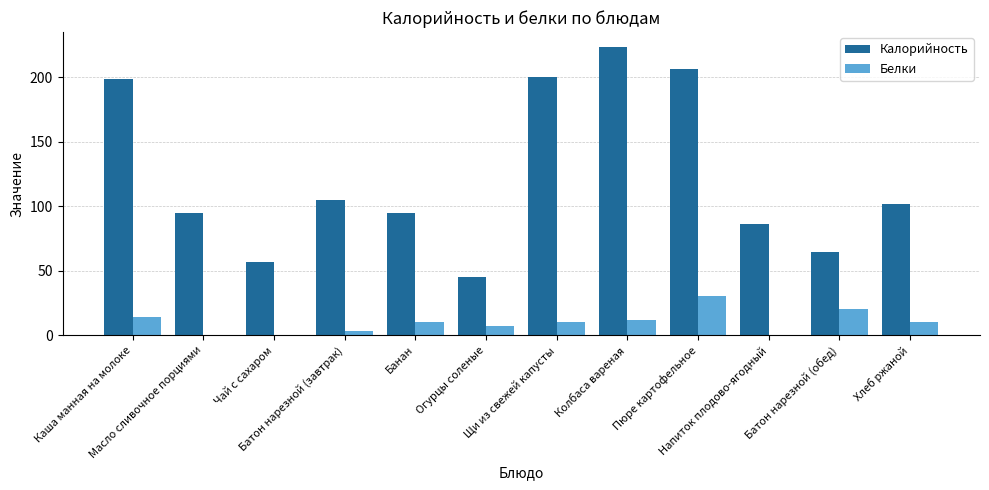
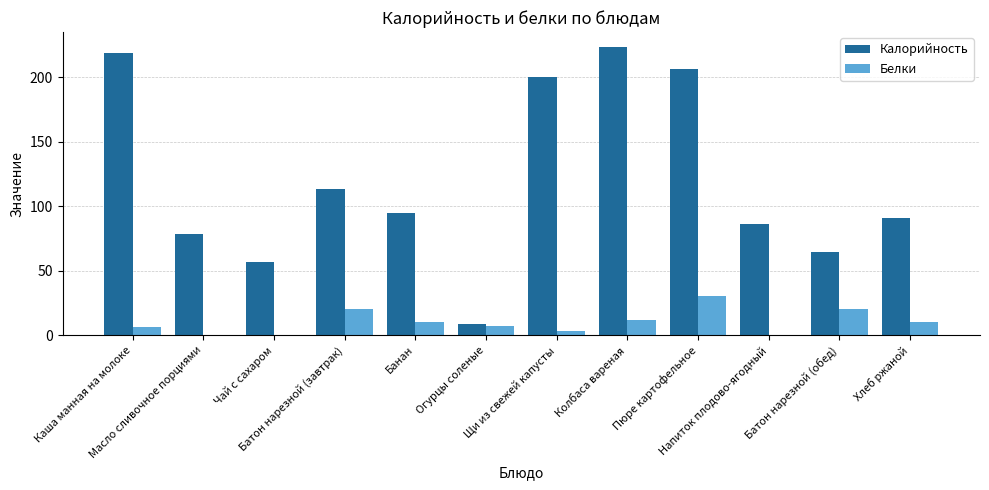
Калорийность, Каша манная на молоке: 199 -> 219
Белки, Каша манная на молоке: 14 -> 6
Калорийность, Масло сливочное порциями: 95 -> 79
Калорийность, Батон нарезной (завтрак): 105 -> 113
Белки, Батон нарезной (завтрак): 3 -> 21
Калорийность, Огурцы соленые: 45 -> 9
Белки, Щи из свежей капусты: 10 -> 4
Калорийность, Хлеб ржаной: 102 -> 91
